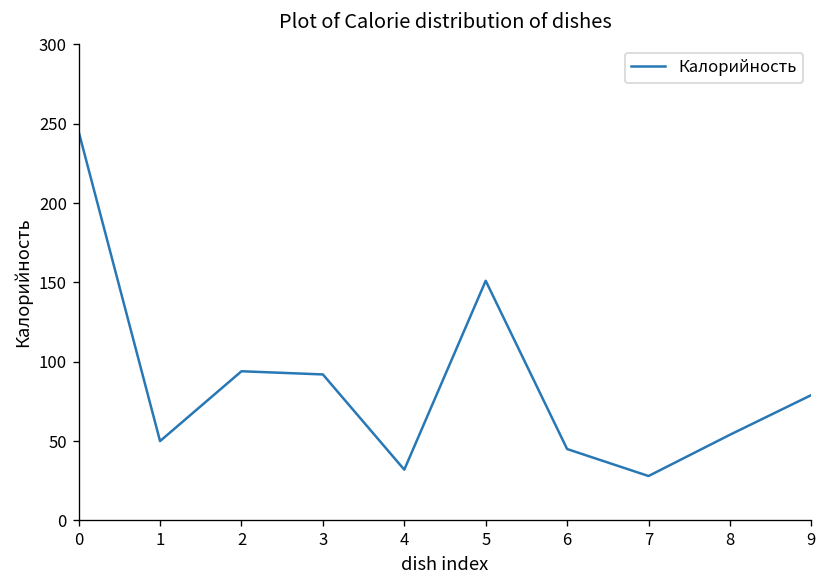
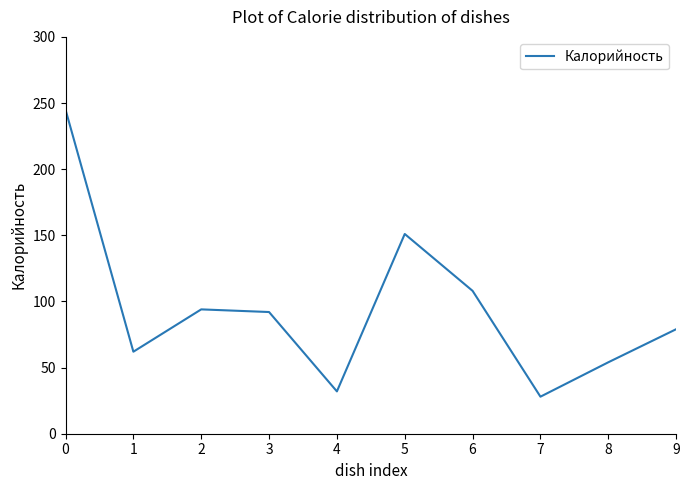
1: 50 -> 62
6: 45 -> 108
